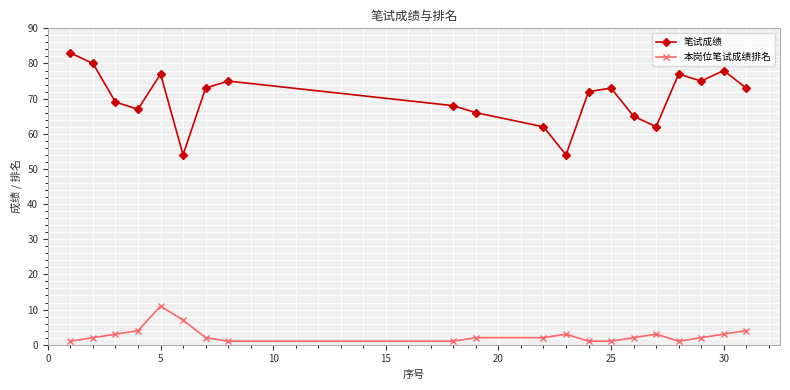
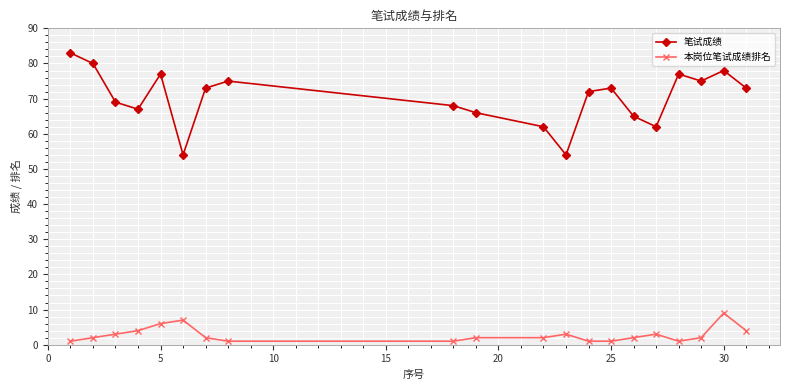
本岗位笔试成绩排名, 5: 11 -> 6
本岗位笔试成绩排名, 30: 3 -> 9
